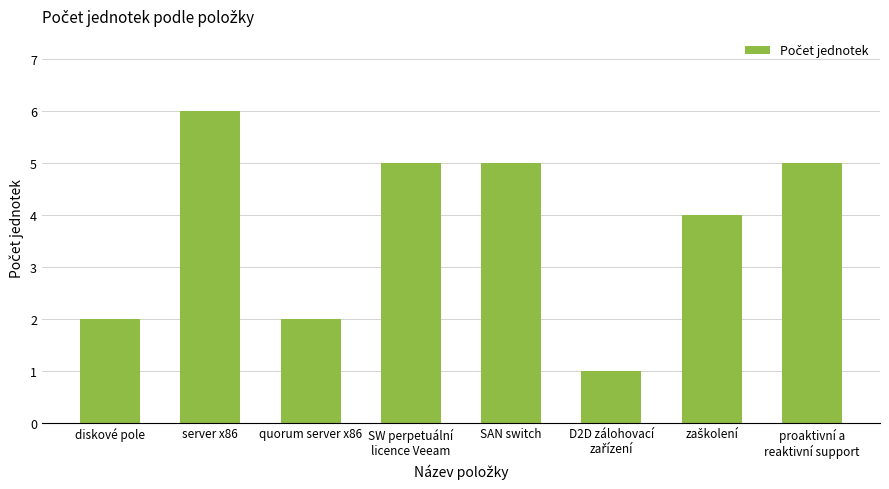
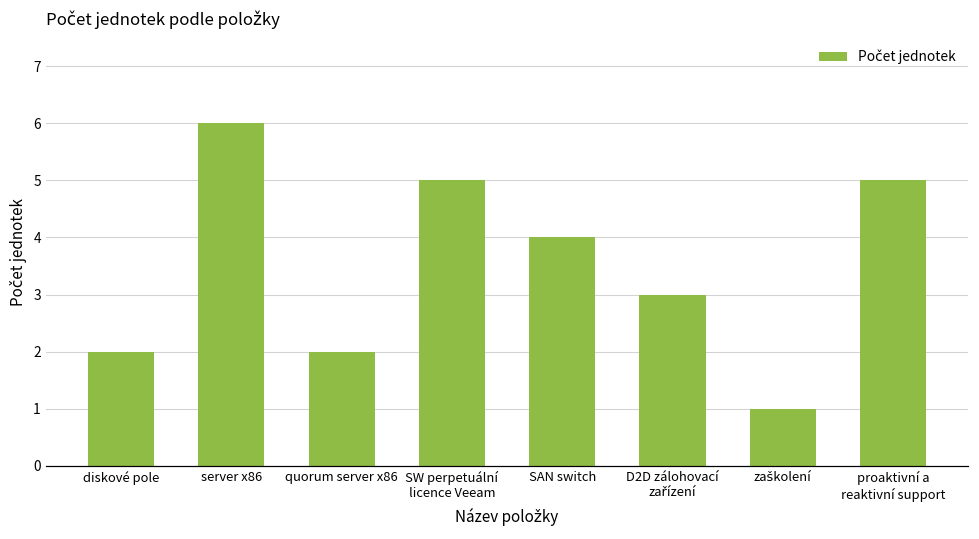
SAN switch: 5 -> 4
D2D zálohovací zařízení: 1 -> 3
zaškolení: 4 -> 1
